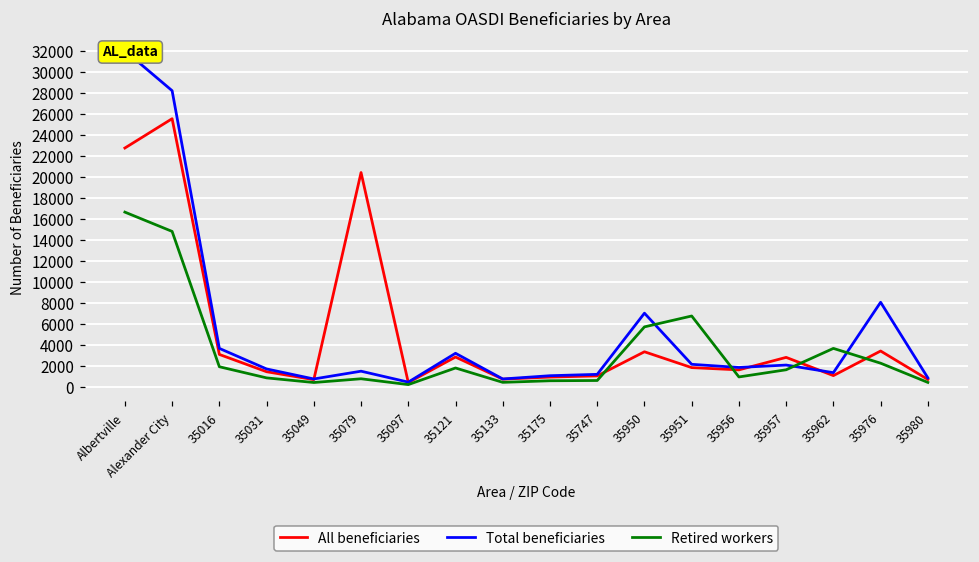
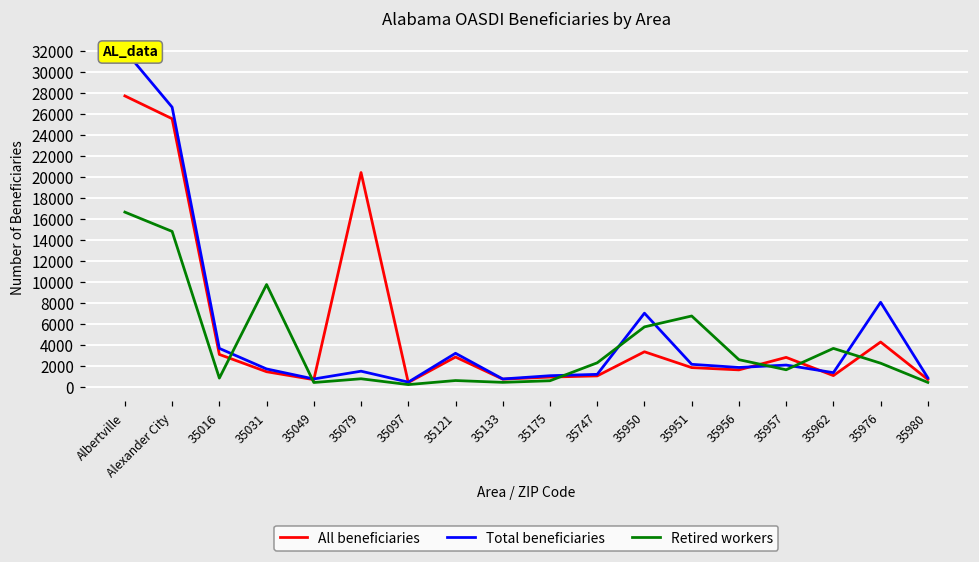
All beneficiaries, Albertville: 23000 -> 28000
Total beneficiaries, Alexander City: 28000 -> 27000
Retired workers, 35016: 2000 -> 1000
Retired workers, 35031: 1000 -> 10000
Retired workers, 35121: 2000 -> 1000
Retired workers, 35747: 1000 -> 2000
Retired workers, 35956: 1000 -> 3000
All beneficiaries, 35976: 3000 -> 4000
